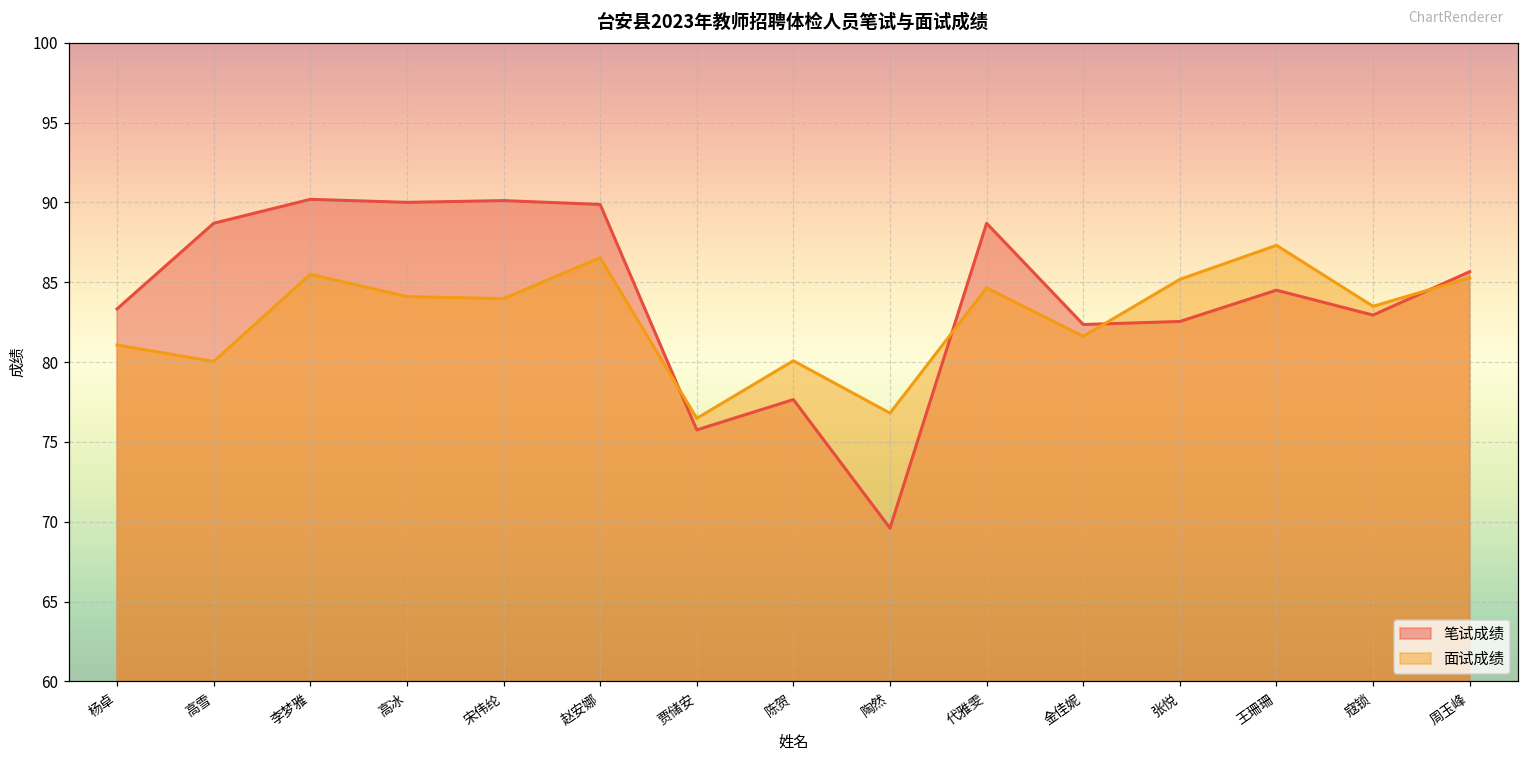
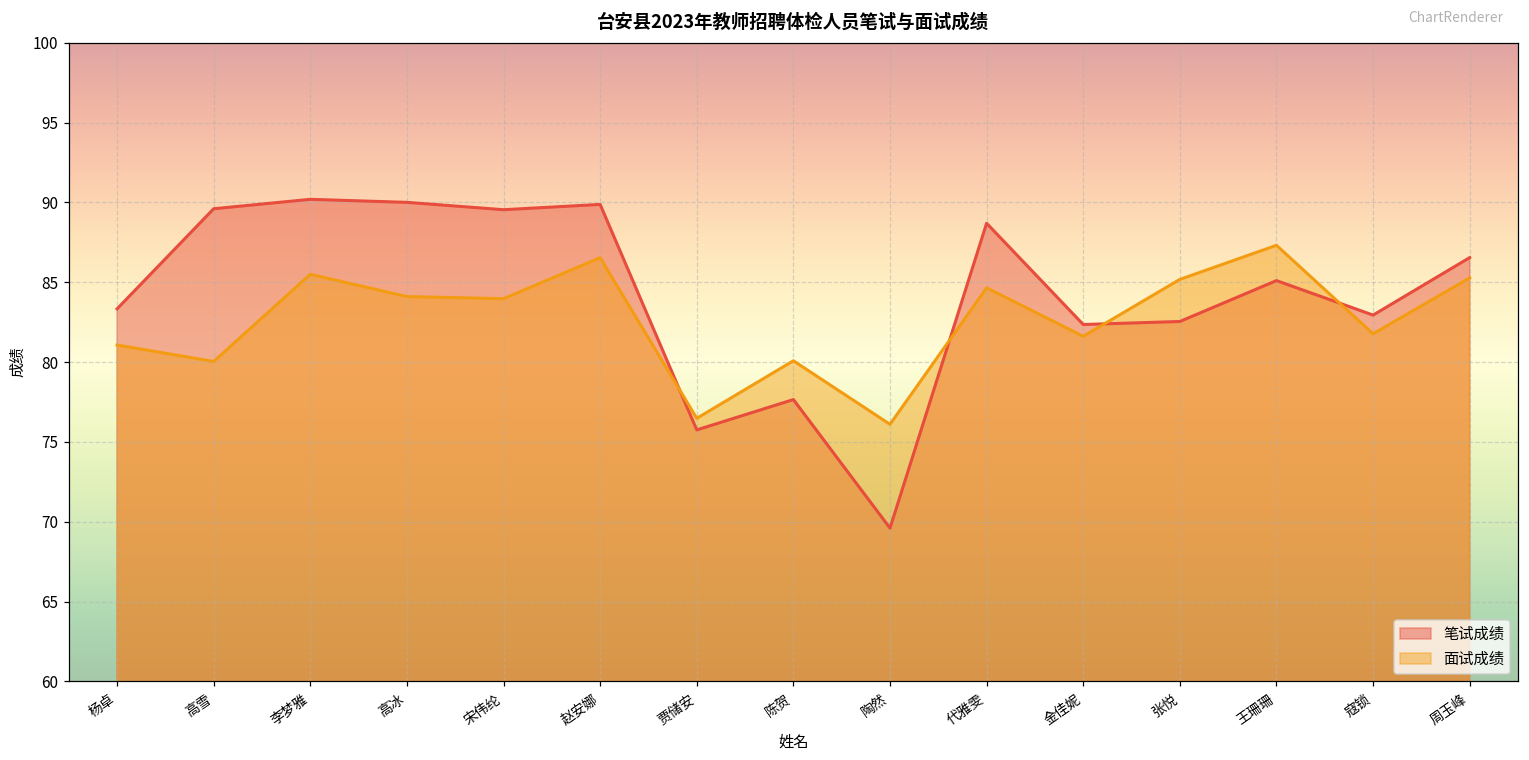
笔试成绩, 高雪: 88.7 -> 89.6
笔试成绩, 宋伟纶: 90.1 -> 89.5
面试成绩, 陶然: 76.8 -> 76.1
笔试成绩, 王珊珊: 84.5 -> 85.1
面试成绩, 寇锁: 83.5 -> 81.8
笔试成绩, 周玉峰: 85.7 -> 86.5
